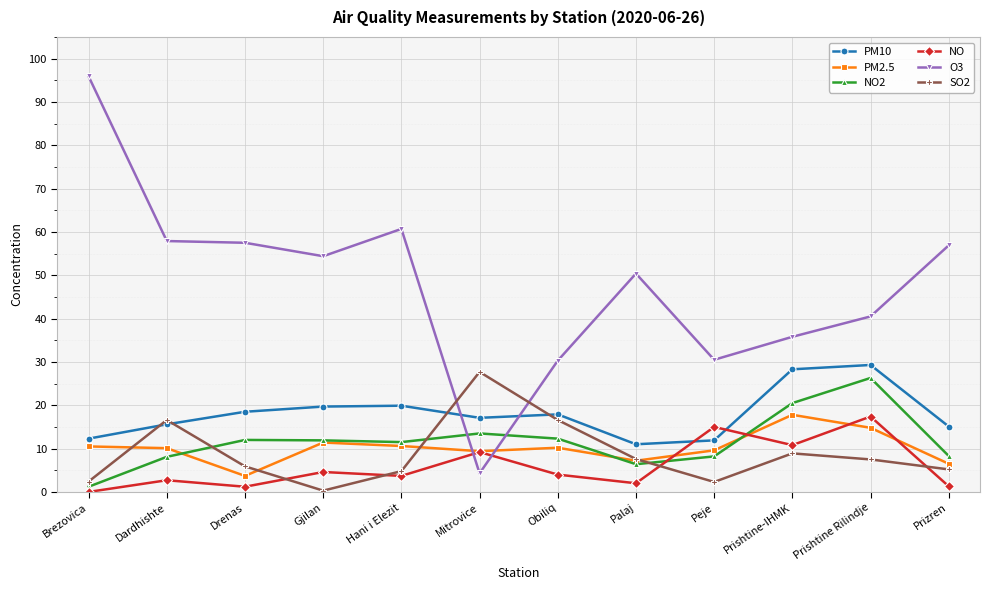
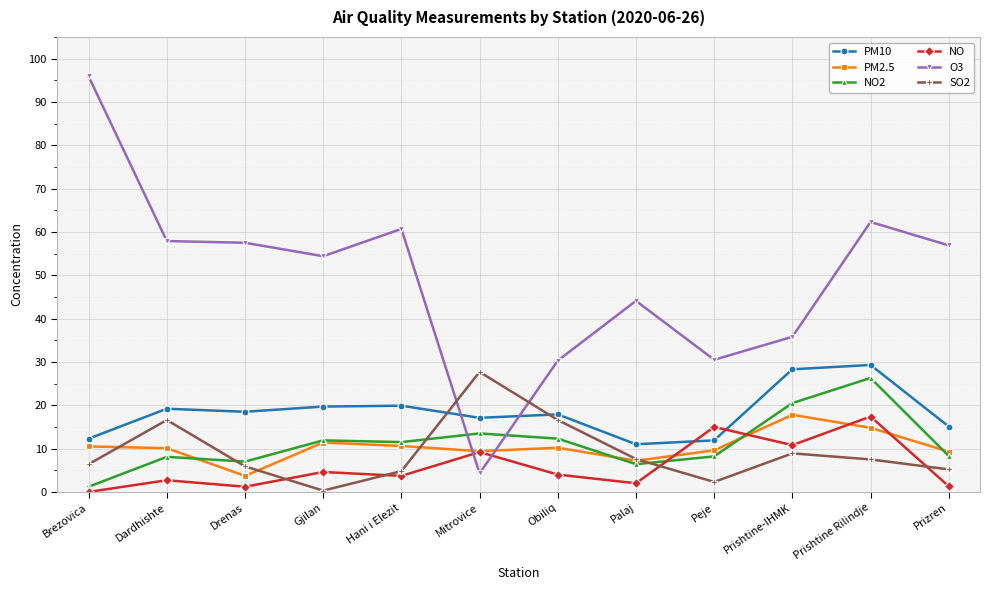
SO2, Brezovica: 2 -> 6
PM10, Dardhishte: 16 -> 19
NO2, Drenas: 12 -> 7
O3, Palaj: 50 -> 44
O3, Prishtine Rilindje: 41 -> 62
PM2.5, Prizren: 7 -> 9
